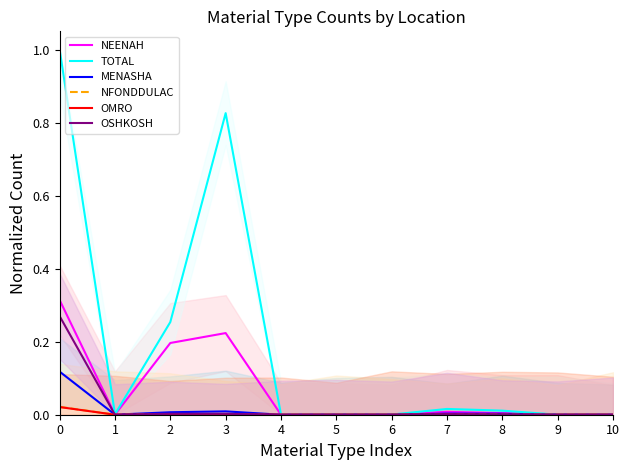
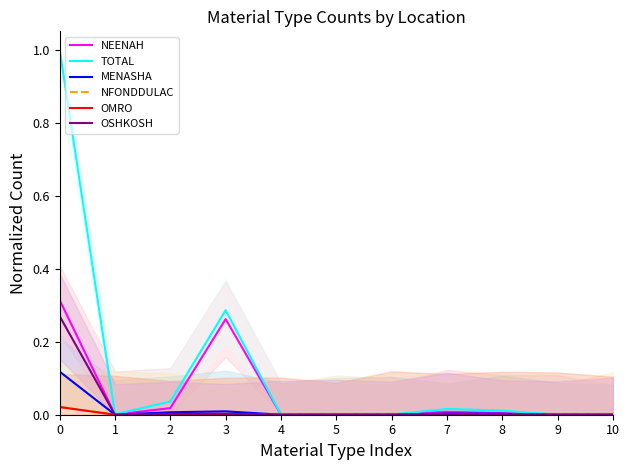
NEENAH, 2: 0.20 -> 0.02
TOTAL, 2: 0.25 -> 0.04
NEENAH, 3: 0.22 -> 0.26
TOTAL, 3: 0.83 -> 0.29
